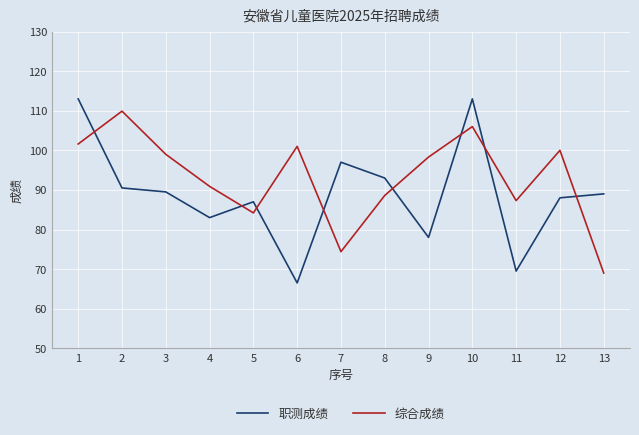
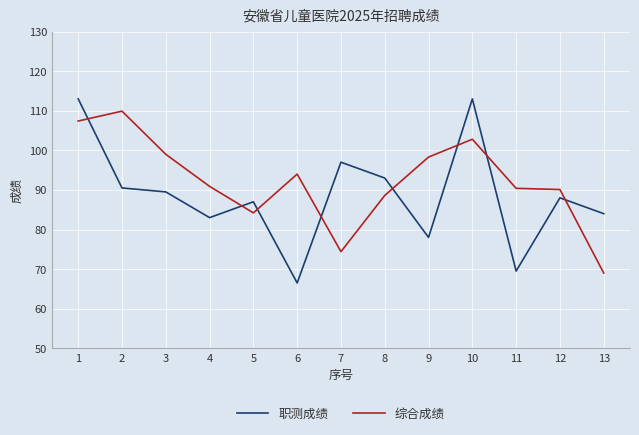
综合成绩, 1: 102 -> 107
综合成绩, 6: 101 -> 94
综合成绩, 10: 106 -> 103
综合成绩, 11: 87 -> 90
综合成绩, 12: 100 -> 90
职测成绩, 13: 89 -> 84
